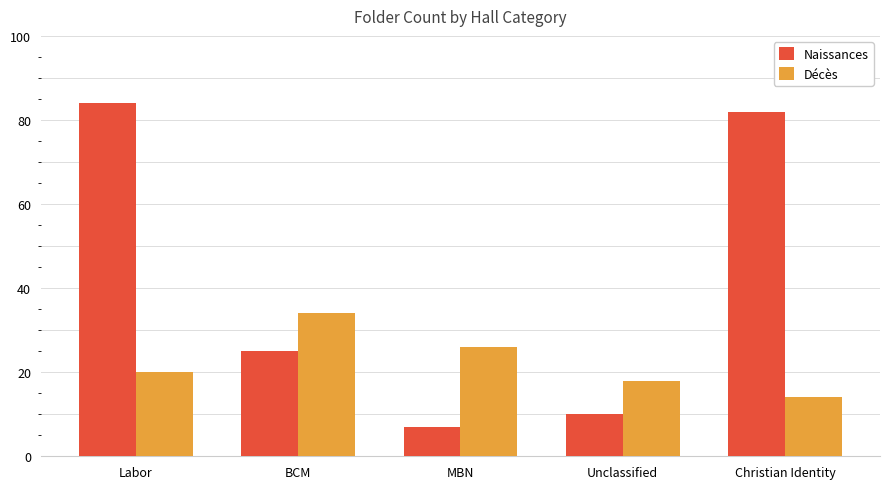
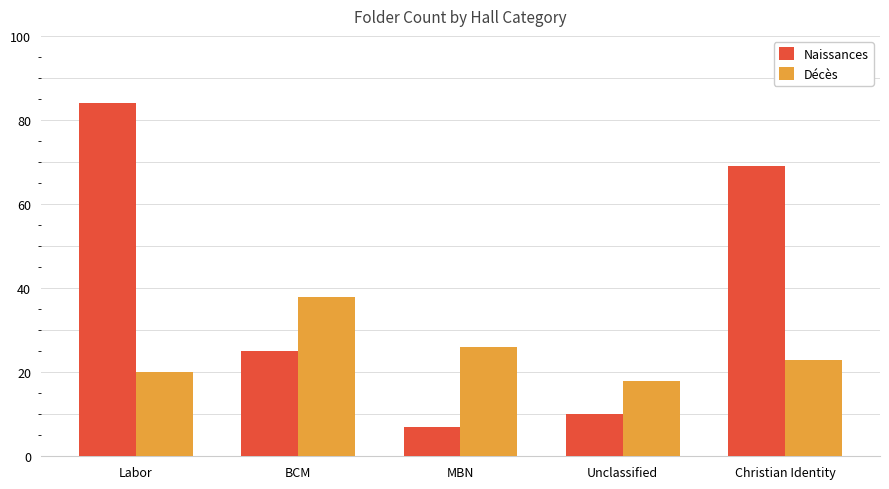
Décès, BCM: 34 -> 38
Naissances, Christian Identity: 82 -> 69
Décès, Christian Identity: 14 -> 23
